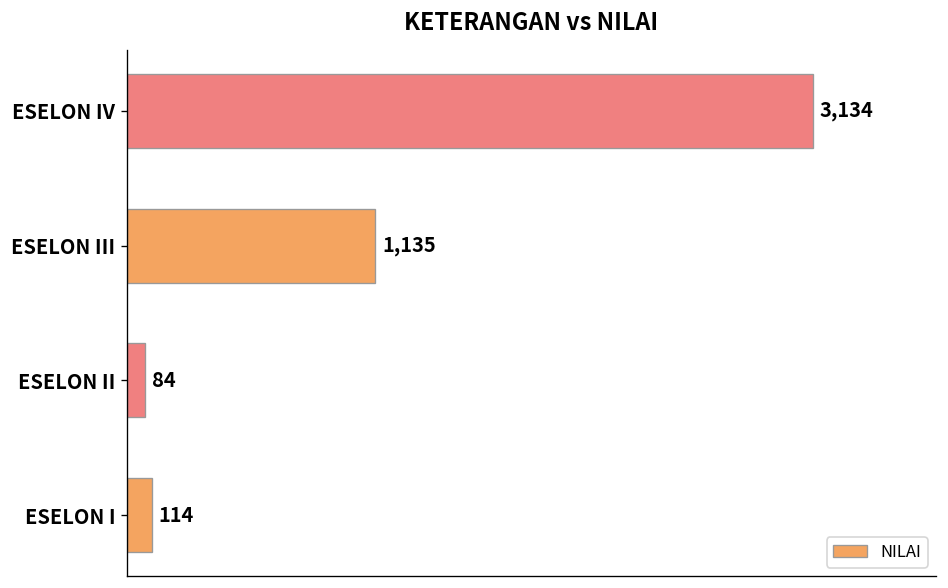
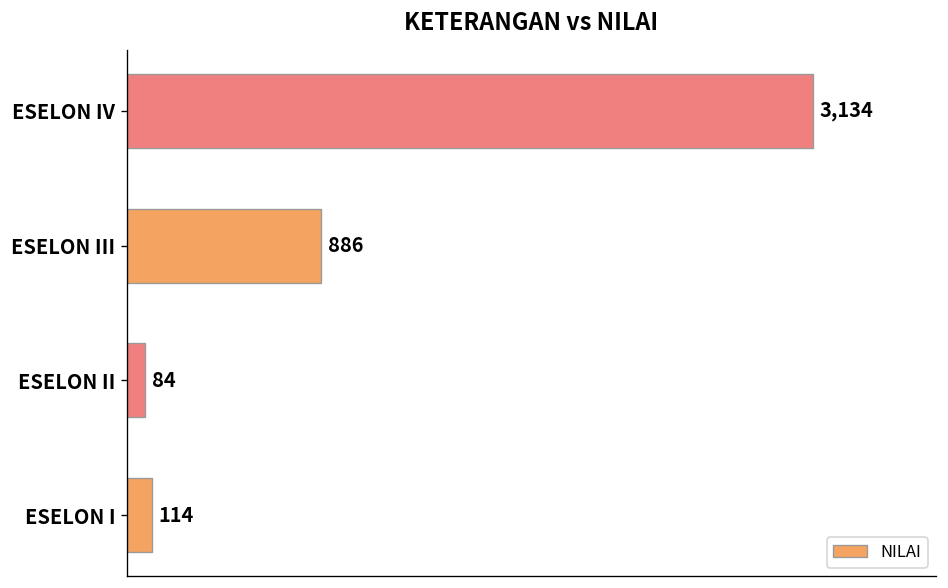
ESELON III: 1,135 -> 886
